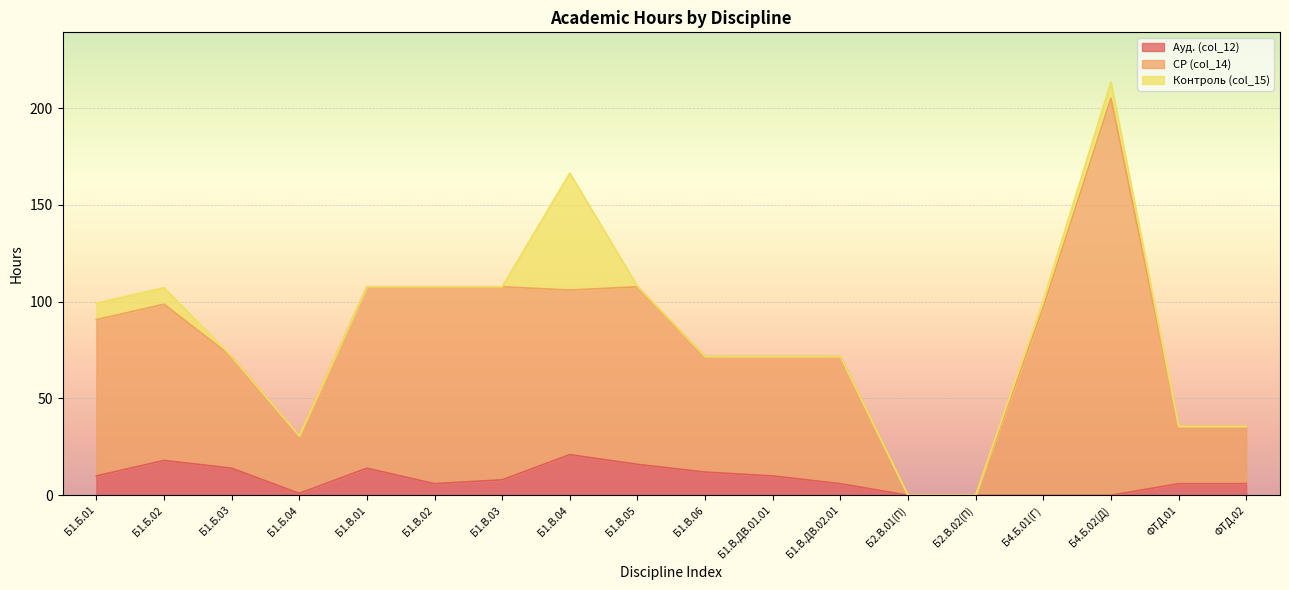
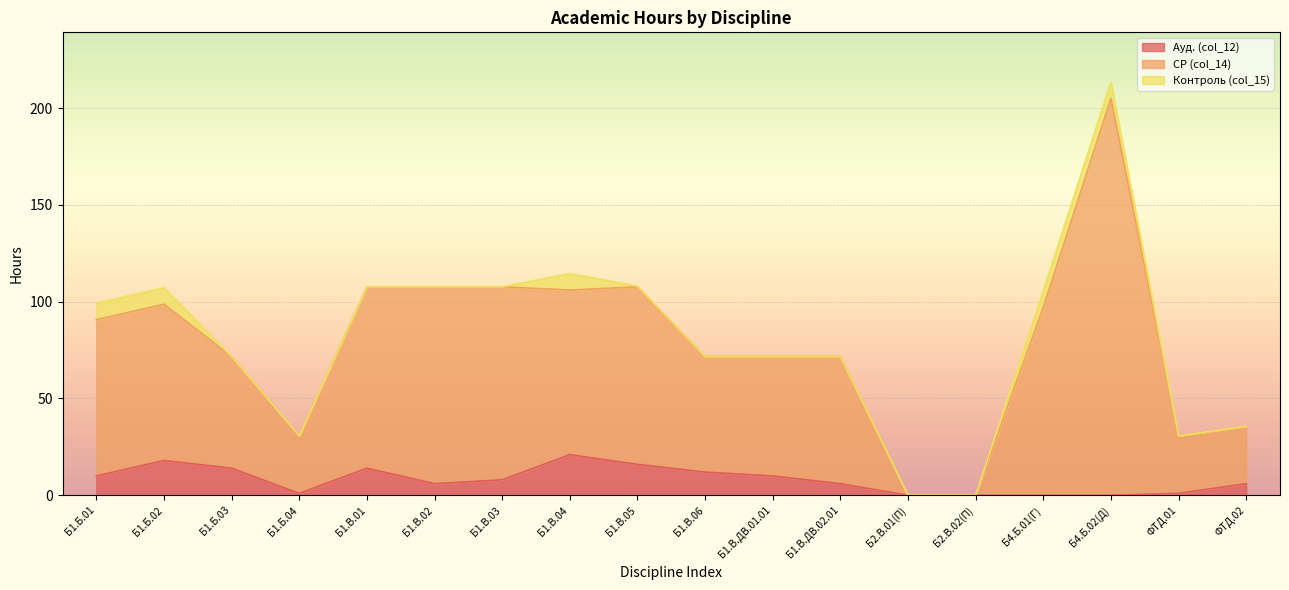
Контроль (col_15), Б1.В.04: 60 -> 9
Контроль (col_15), Б4.Б.01(Г): 4 -> 9
Ауд. (col_12), ФТД.01: 6 -> 1
